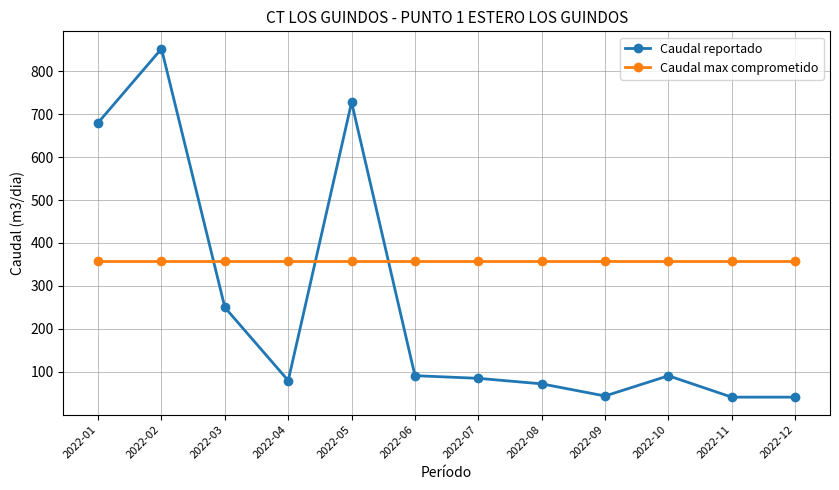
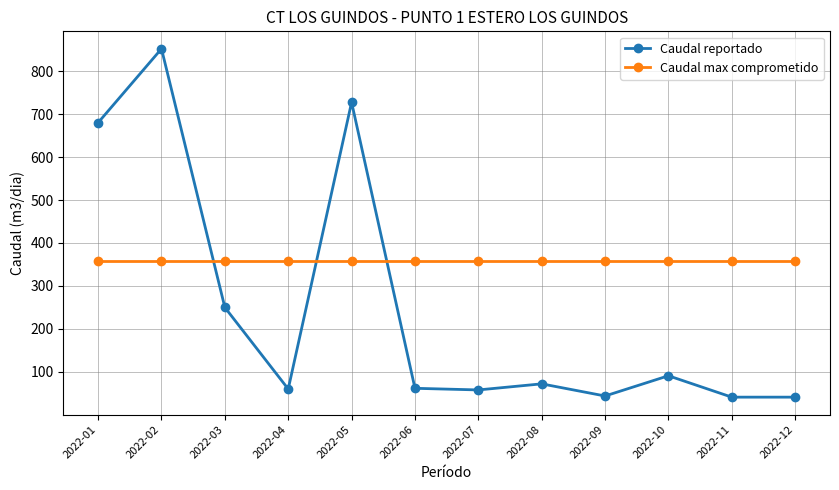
Caudal reportado, 2022-04: 80 -> 60
Caudal reportado, 2022-06: 90 -> 60
Caudal reportado, 2022-07: 90 -> 60
